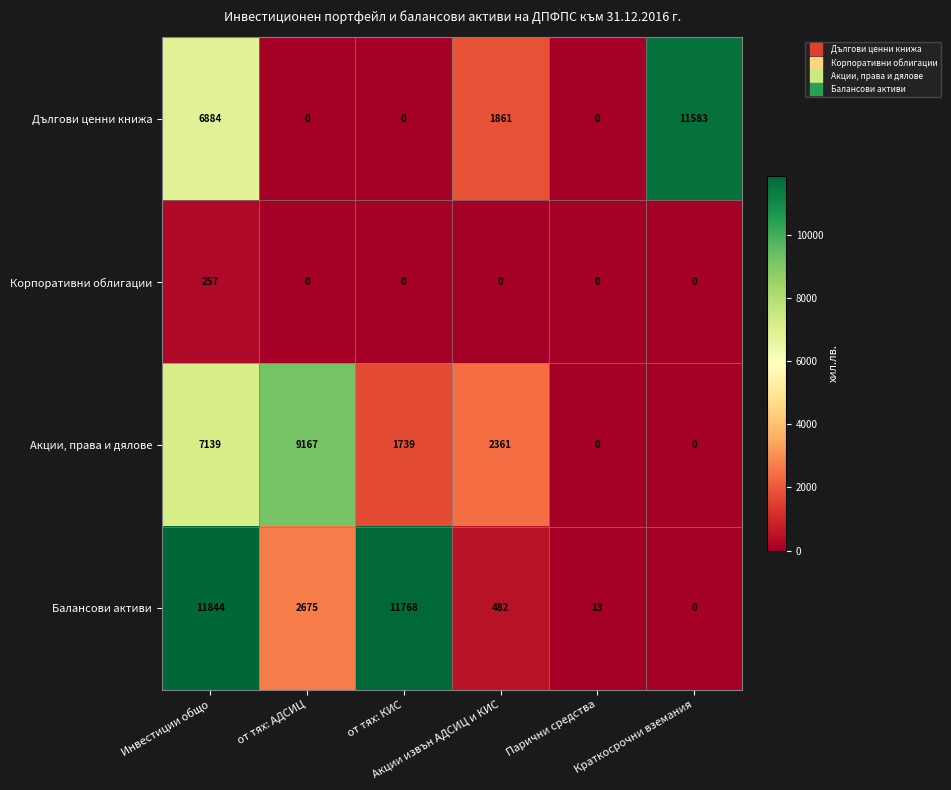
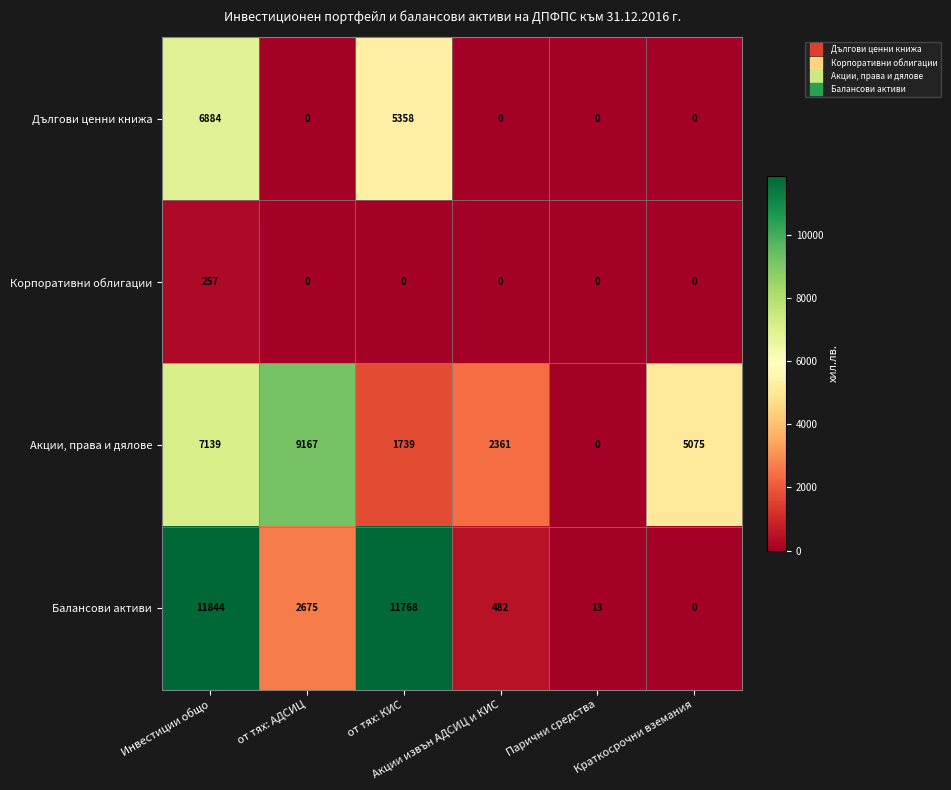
Дългови ценни книжа, от тях: КИС: 0 -> 5358
Дългови ценни книжа, Акции извън АДСИЦ и КИС: 1861 -> 0
Дългови ценни книжа, Краткосрочни вземания: 11583 -> 0
Акции, права и дялове, Краткосрочни вземания: 0 -> 5075
